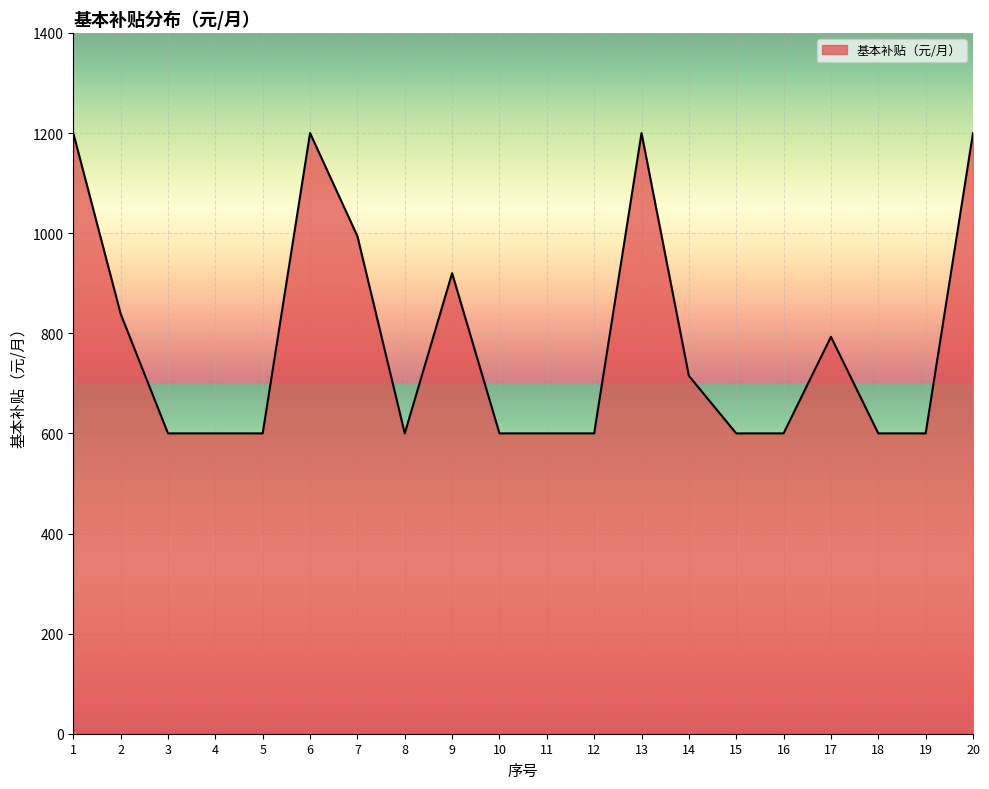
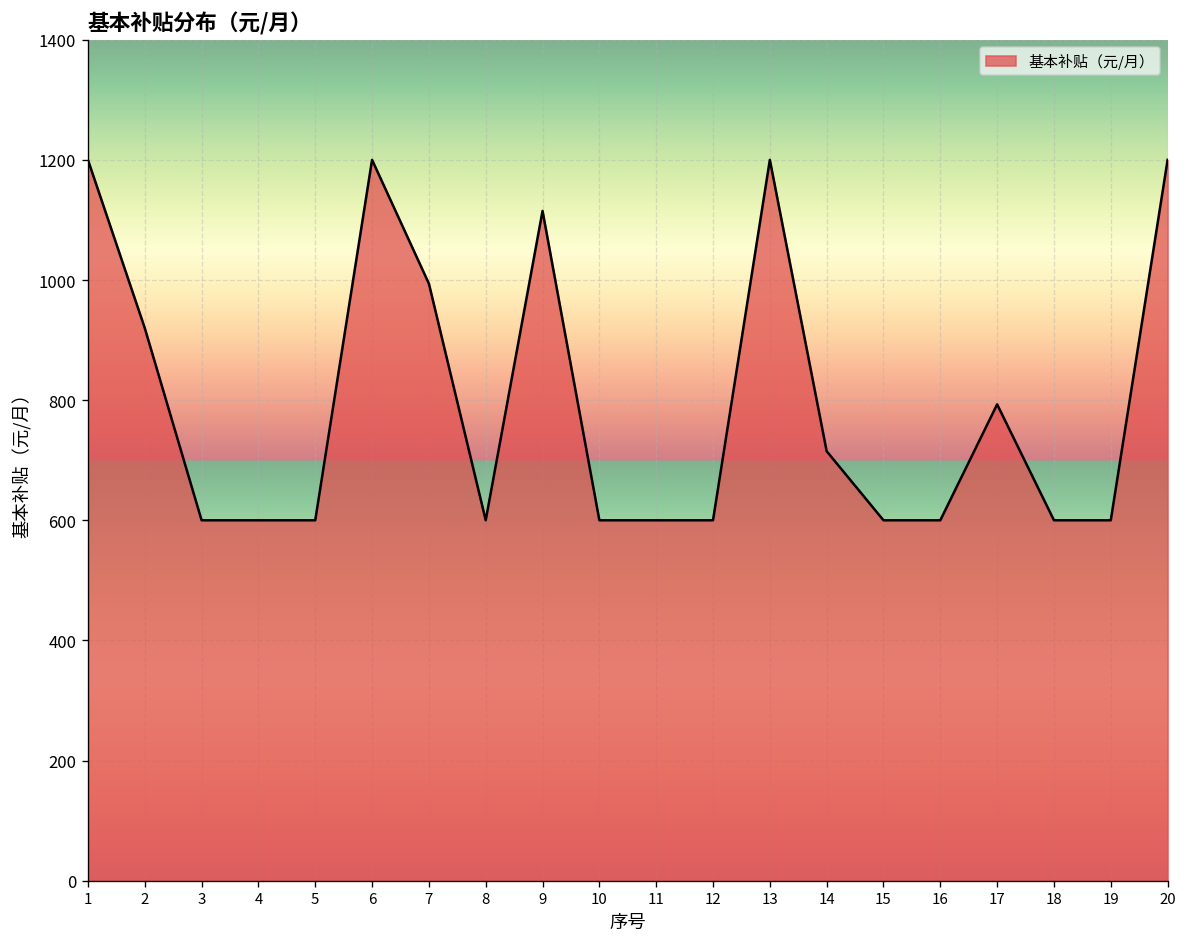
2: 840 -> 920
9: 920 -> 1120
